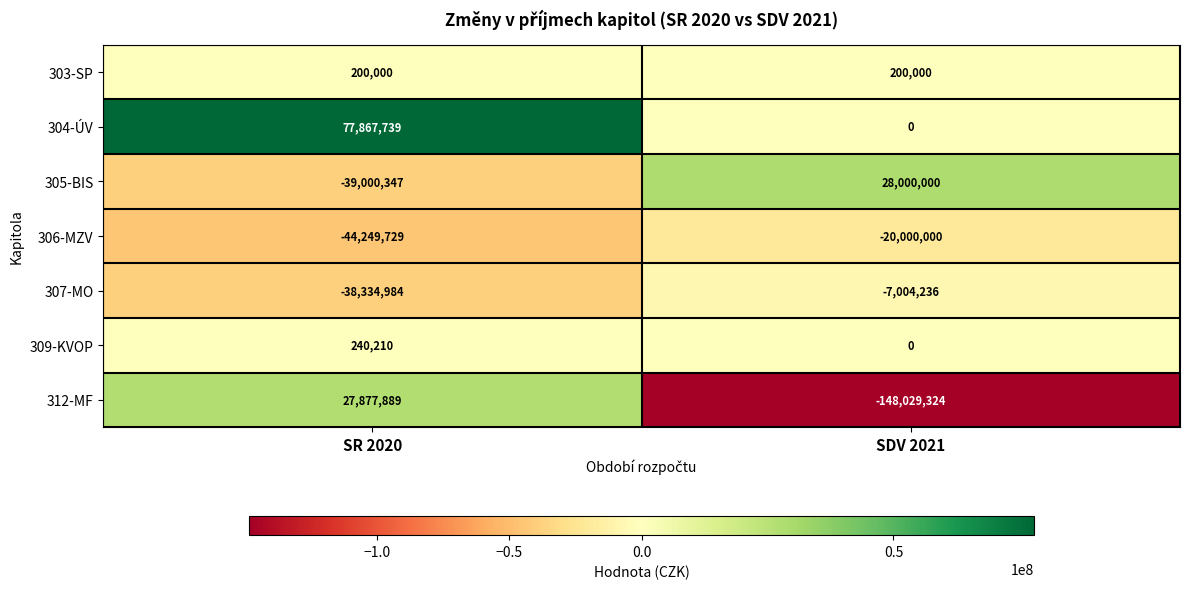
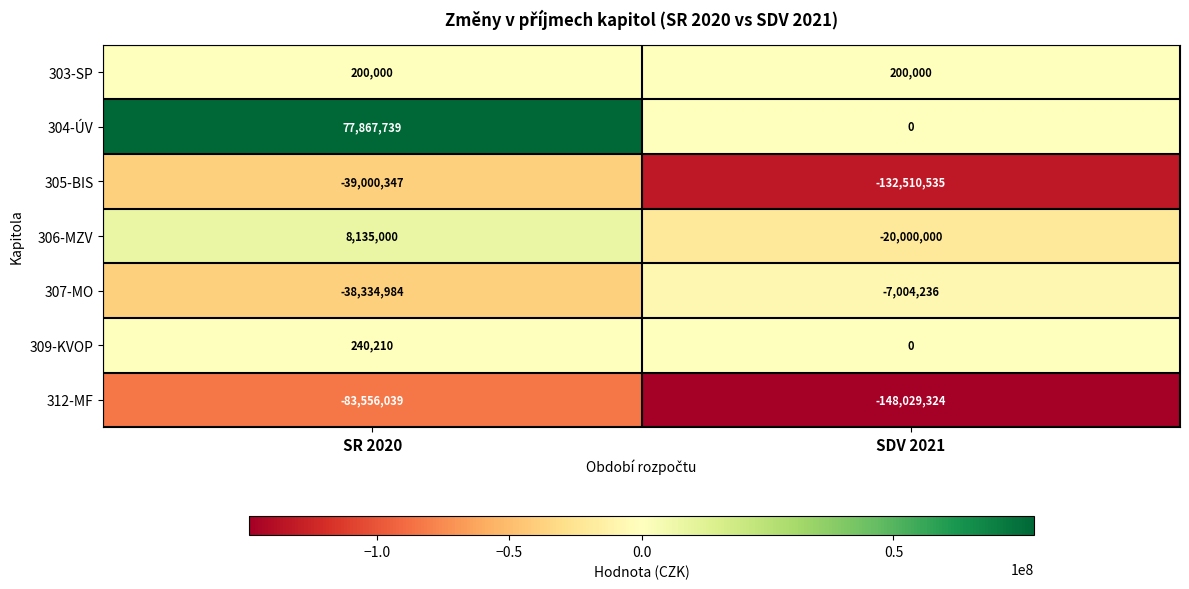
305-BIS, SDV 2021: 28,000,000 -> -132,510,535
306-MZV, SR 2020: -44,249,729 -> 8,135,000
312-MF, SR 2020: 27,877,889 -> -83,556,039
